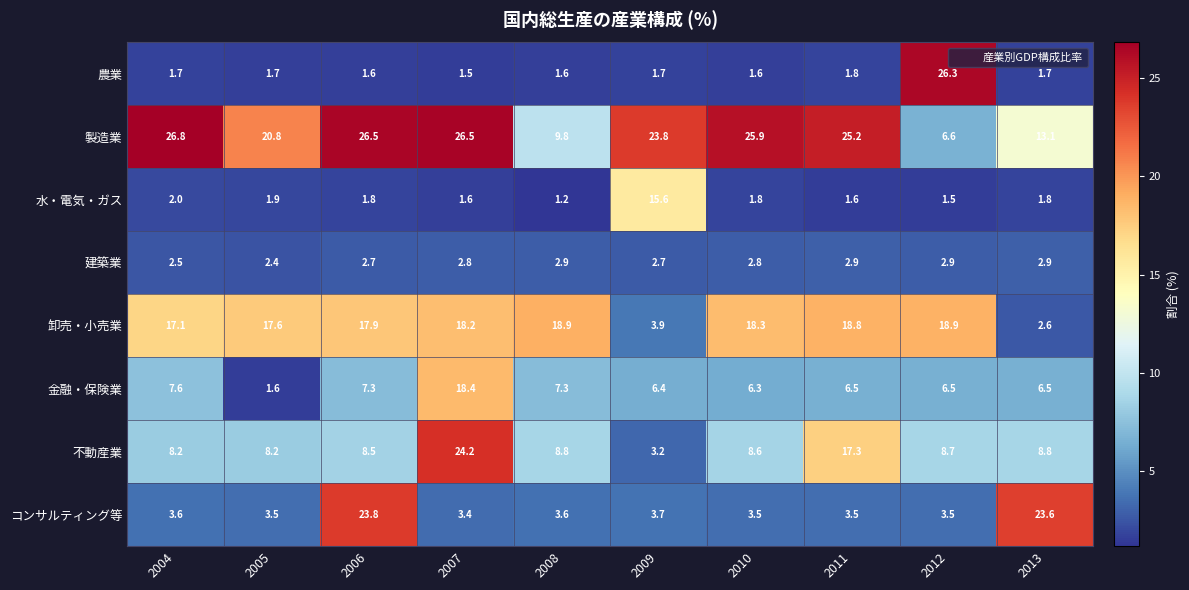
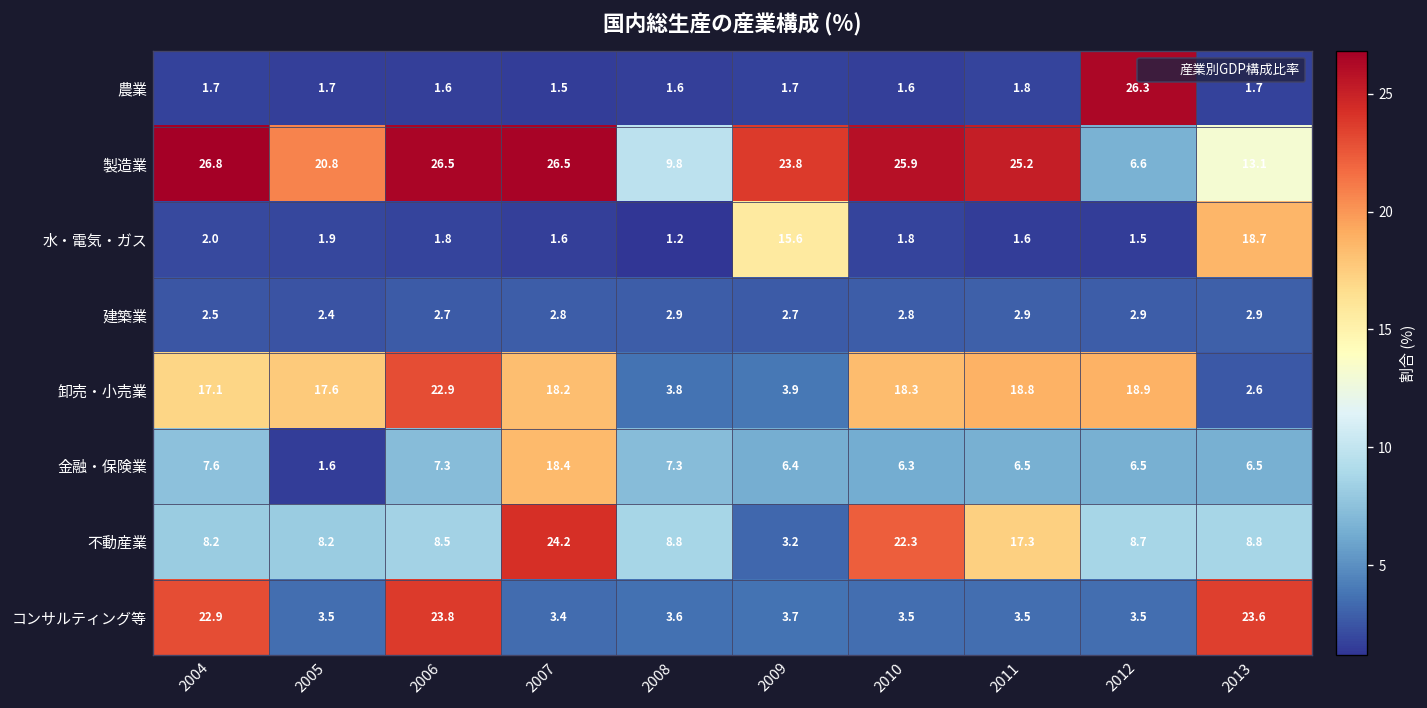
水・電気・ガス, 2013: 1.8 -> 18.7
卸売・小売業, 2006: 17.9 -> 22.9
卸売・小売業, 2008: 18.9 -> 3.8
不動産業, 2010: 8.6 -> 22.3
コンサルティング等, 2004: 3.6 -> 22.9
